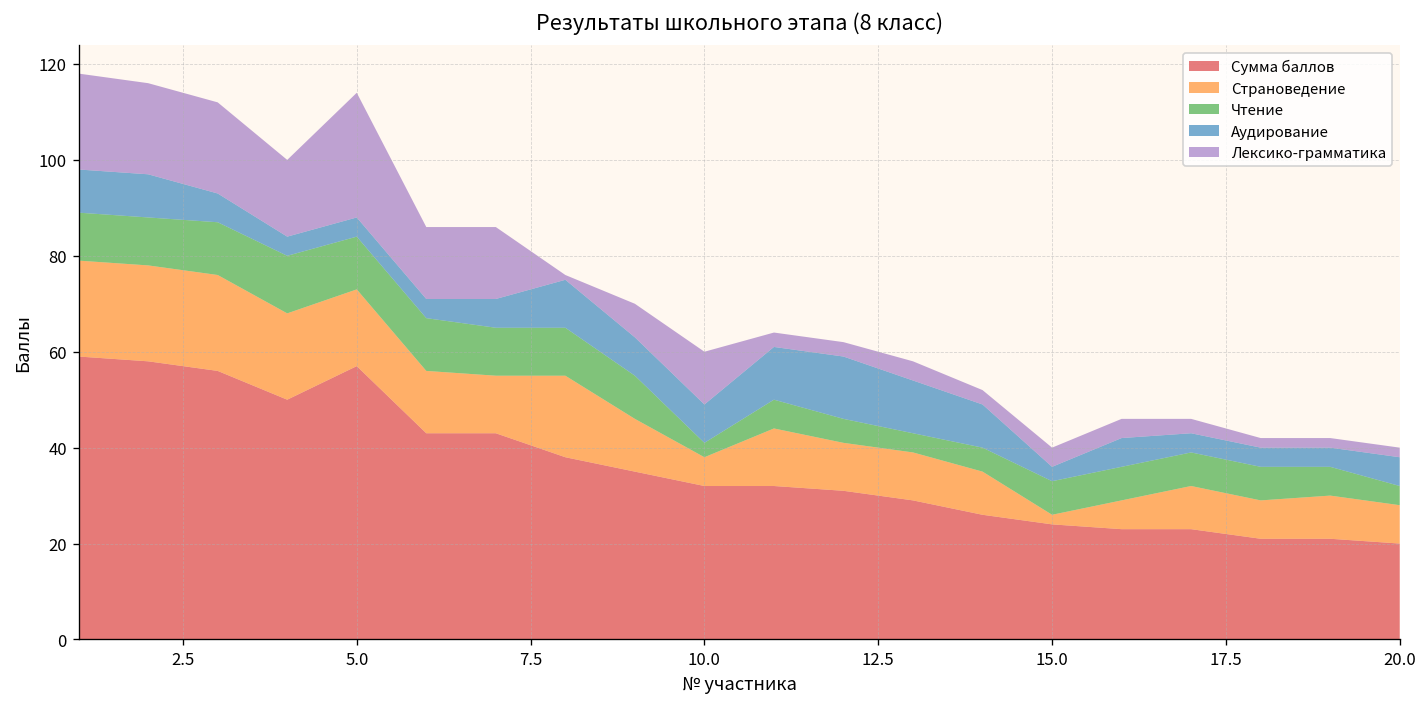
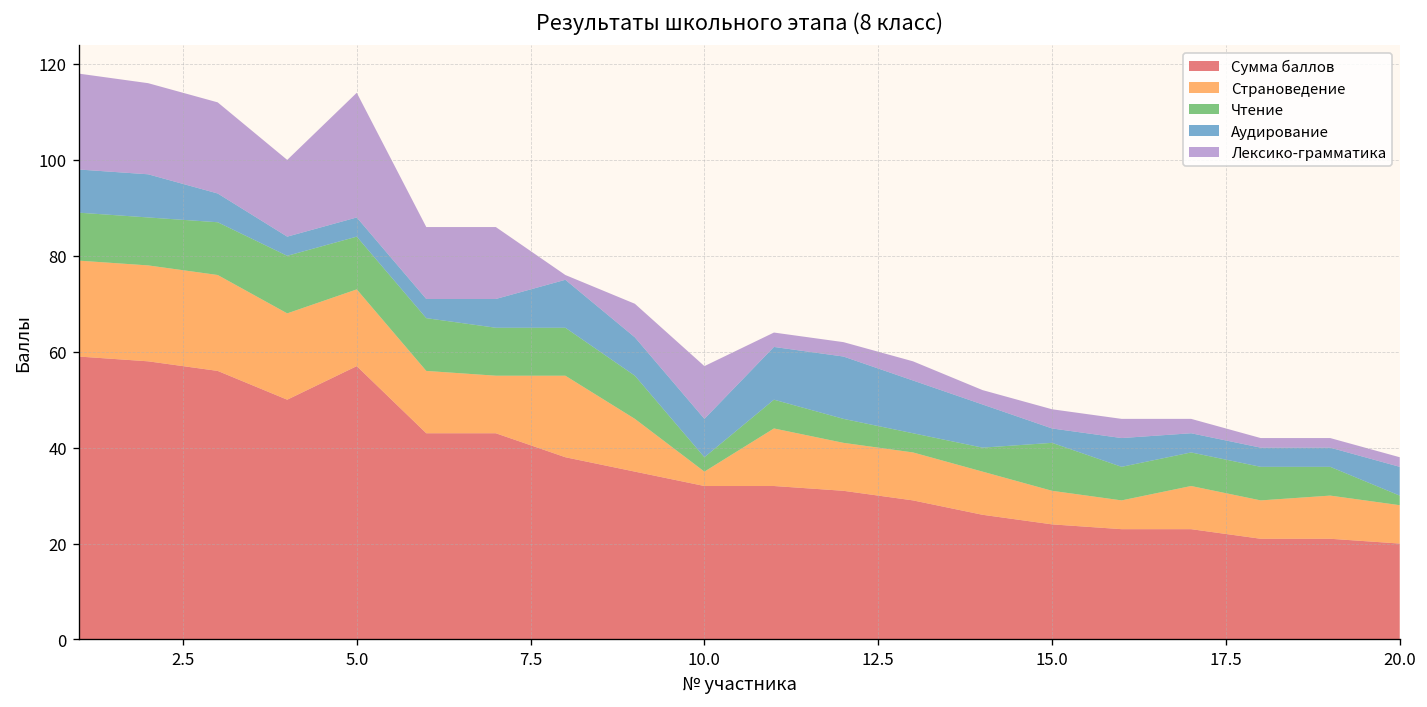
Страноведение, 10.0: 6 -> 3
Страноведение, 15.0: 2 -> 7
Чтение, 15.0: 7 -> 10
Чтение, 20.0: 4 -> 2
